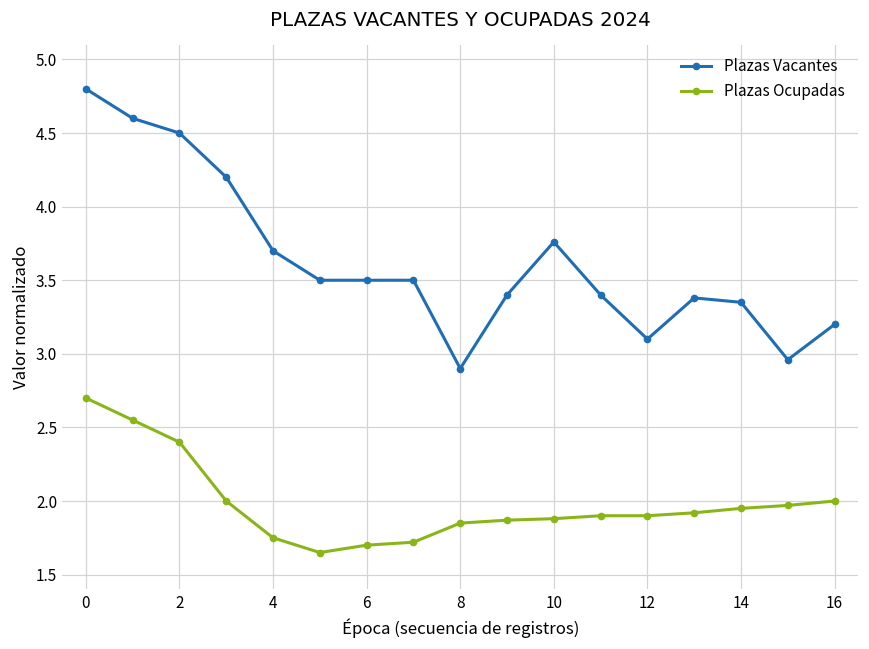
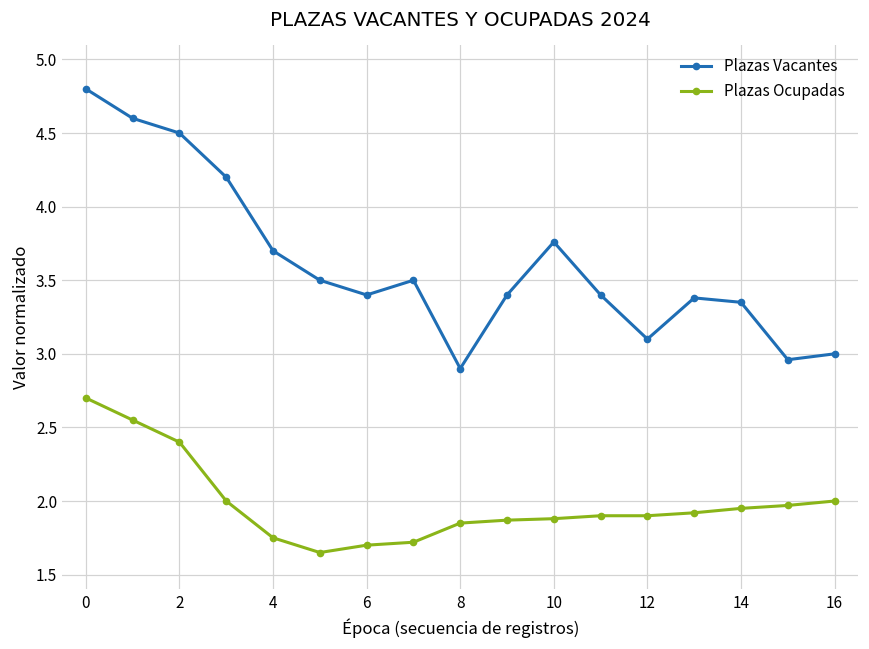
Plazas Vacantes, 6: 3.5 -> 3.4
Plazas Vacantes, 16: 3.2 -> 3.0
